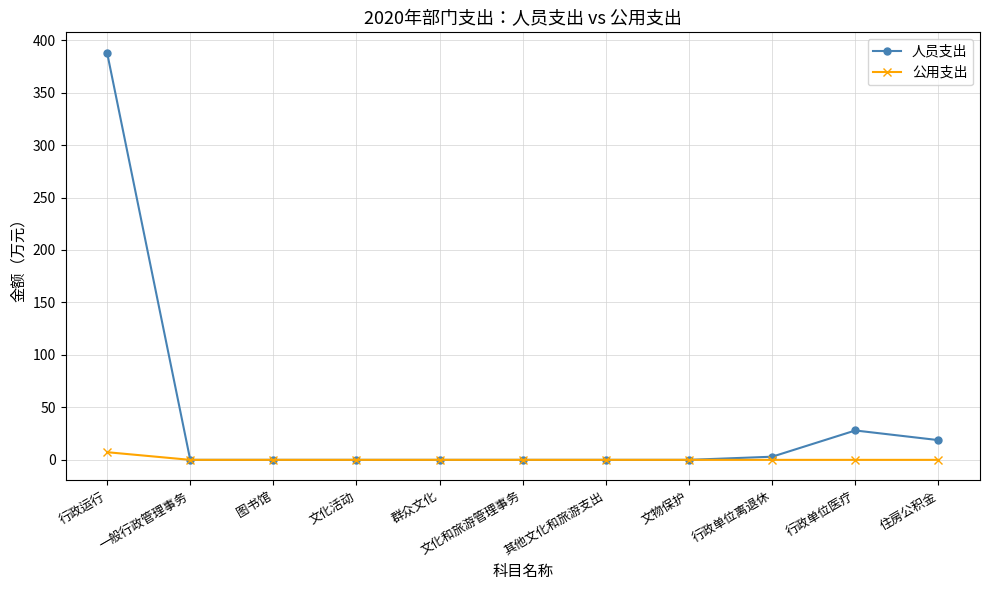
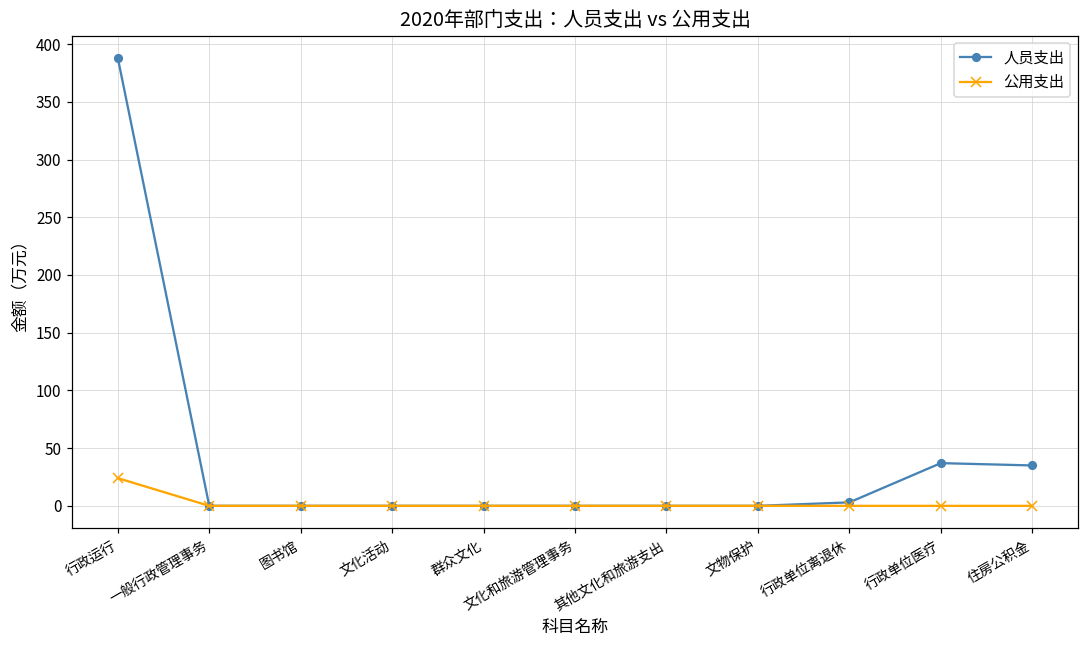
公用支出, 行政运行: 7 -> 24
人员支出, 行政单位医疗: 28 -> 37
人员支出, 住房公积金: 19 -> 35
